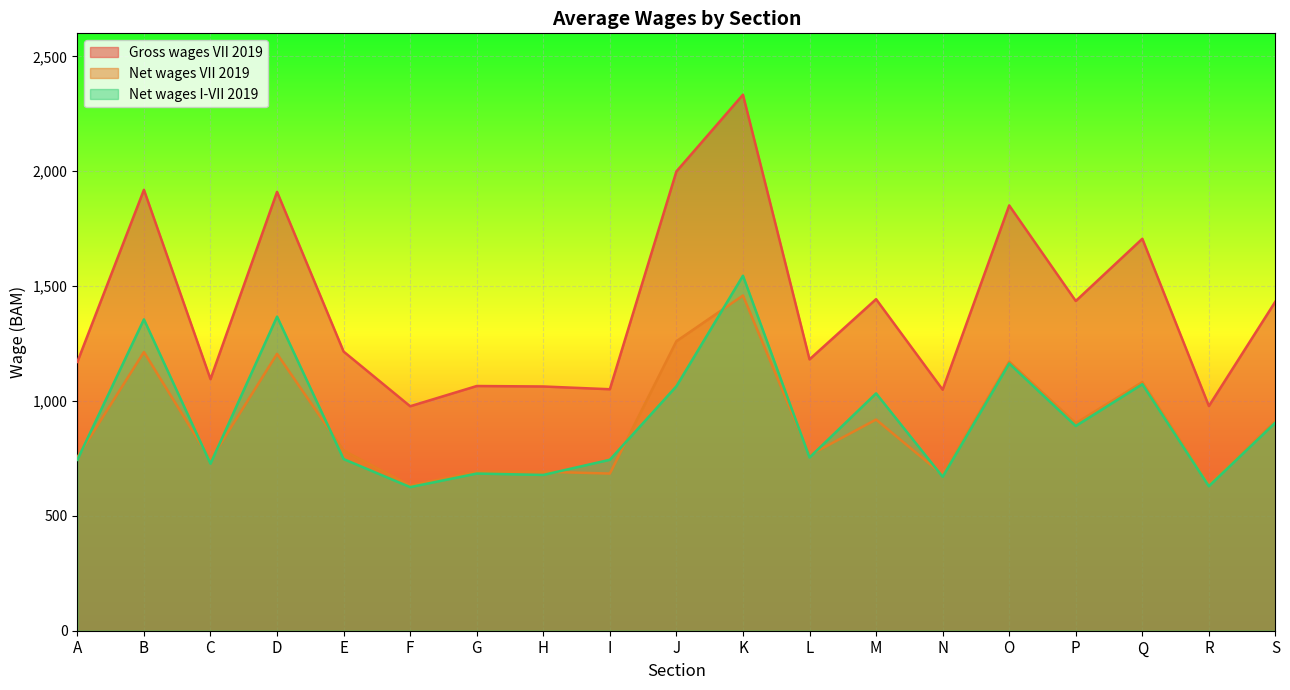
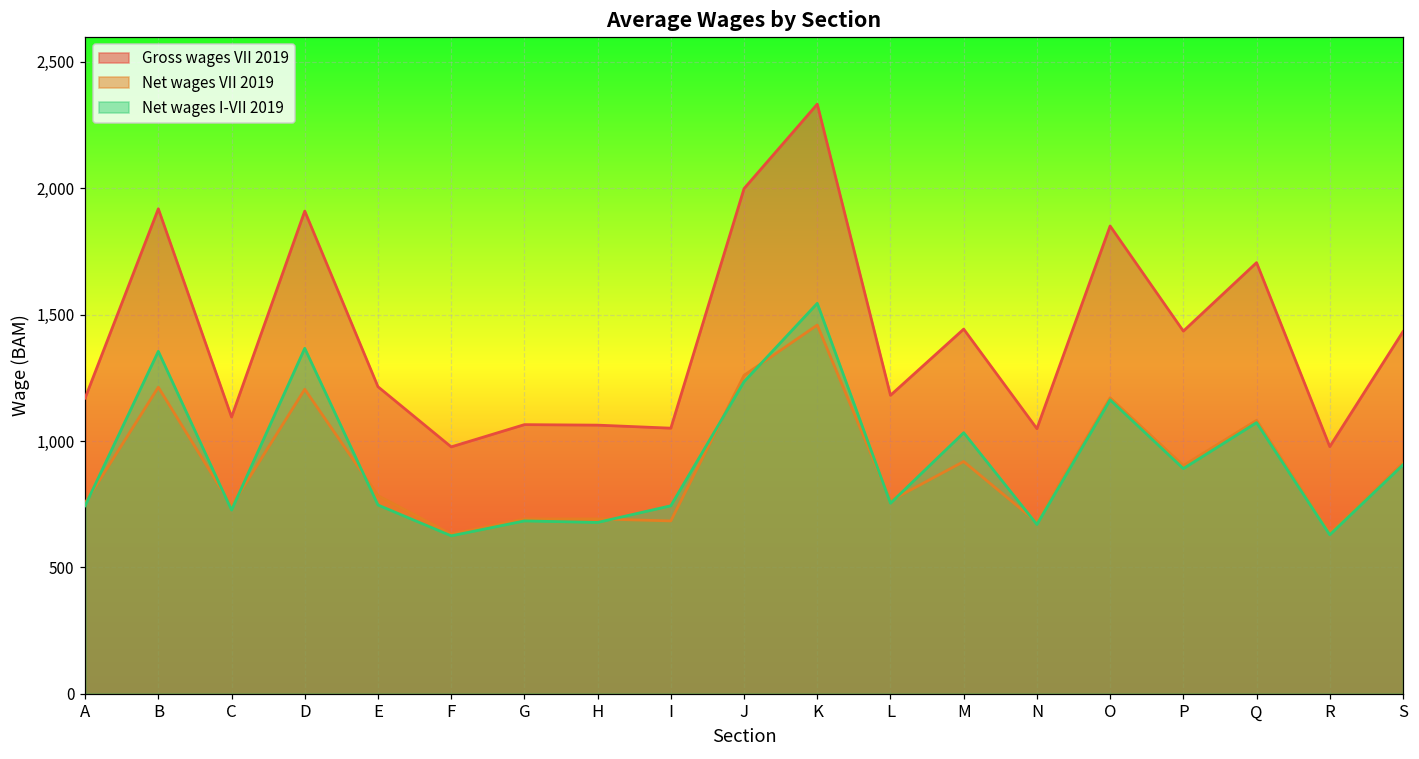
Net wages I-VII 2019, J: 1,060 -> 1,240
